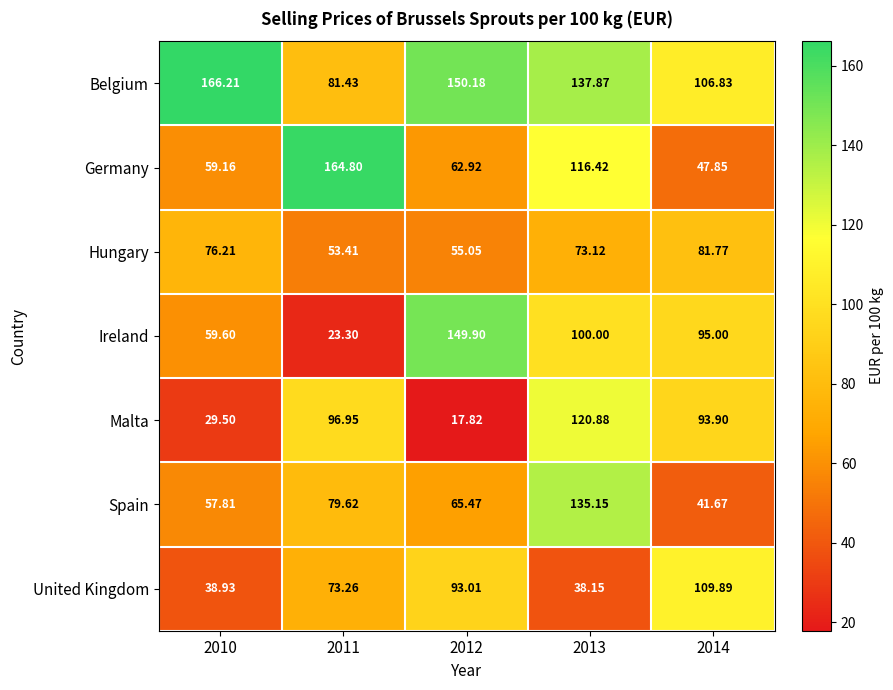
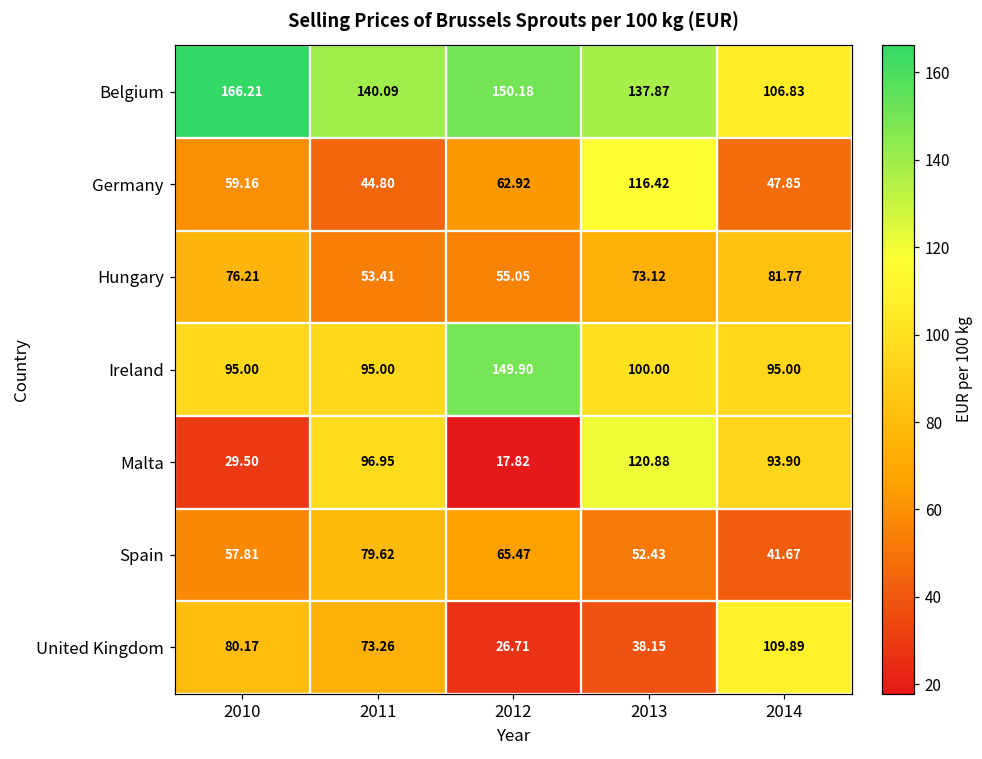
Belgium, 2011: 81.43 -> 140.09
Germany, 2011: 164.80 -> 44.80
Ireland, 2010: 59.60 -> 95.00
Ireland, 2011: 23.30 -> 95.00
Spain, 2013: 135.15 -> 52.43
United Kingdom, 2010: 38.93 -> 80.17
United Kingdom, 2012: 93.01 -> 26.71
